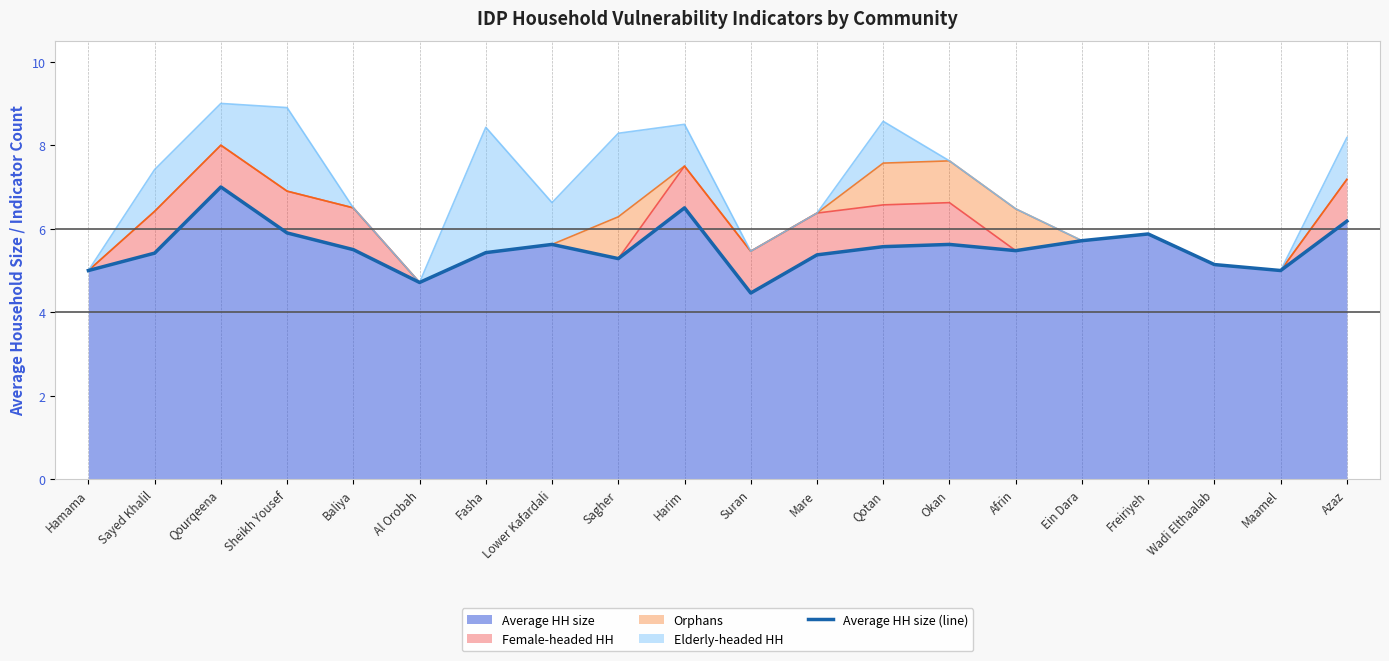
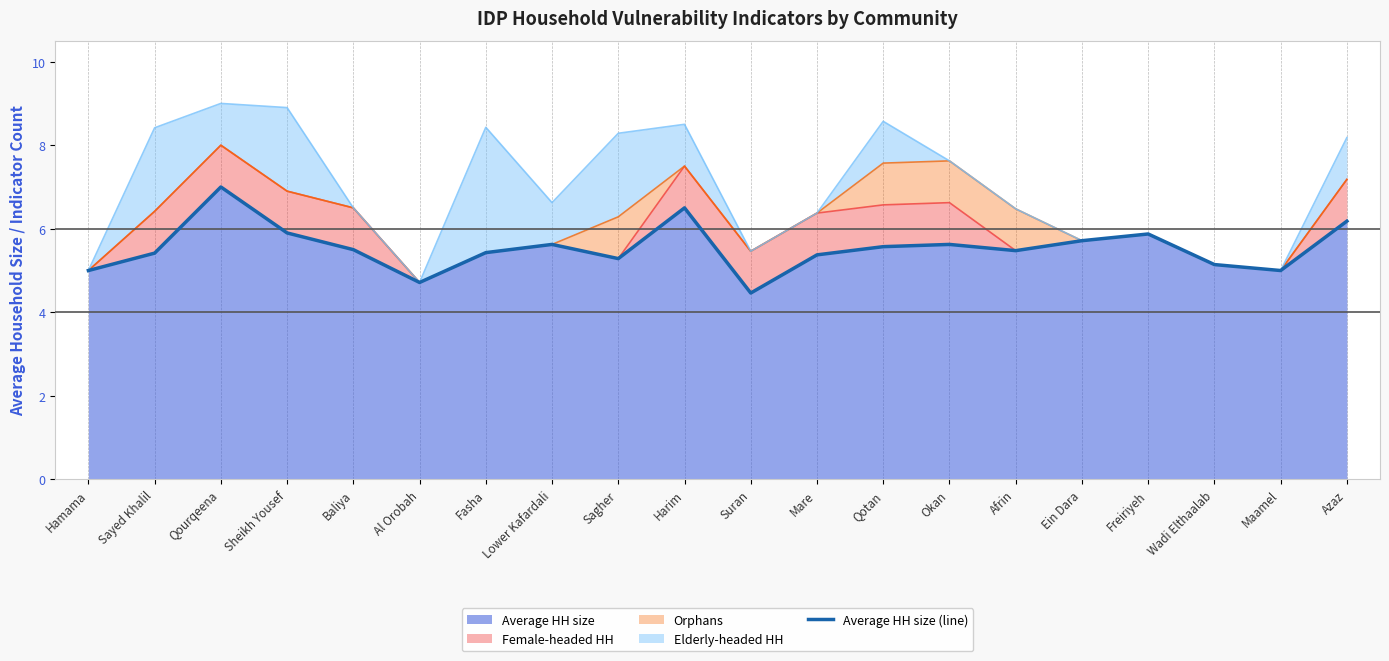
Elderly-headed HH, Sayed Khalil: 1 -> 2
